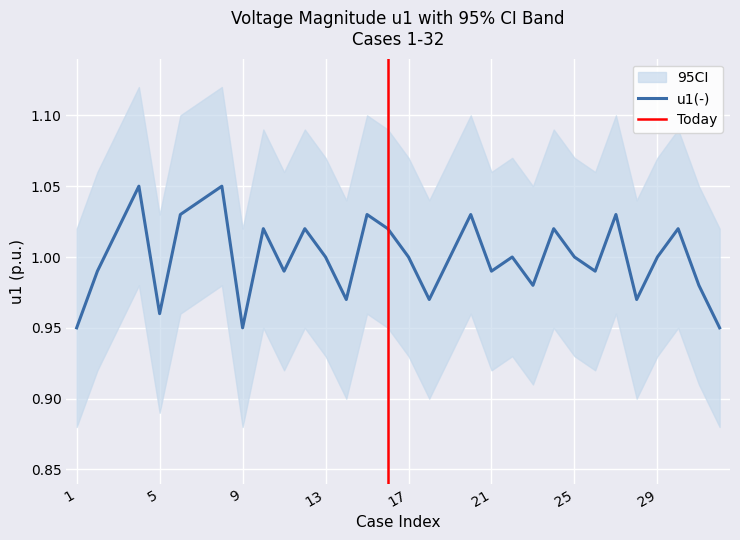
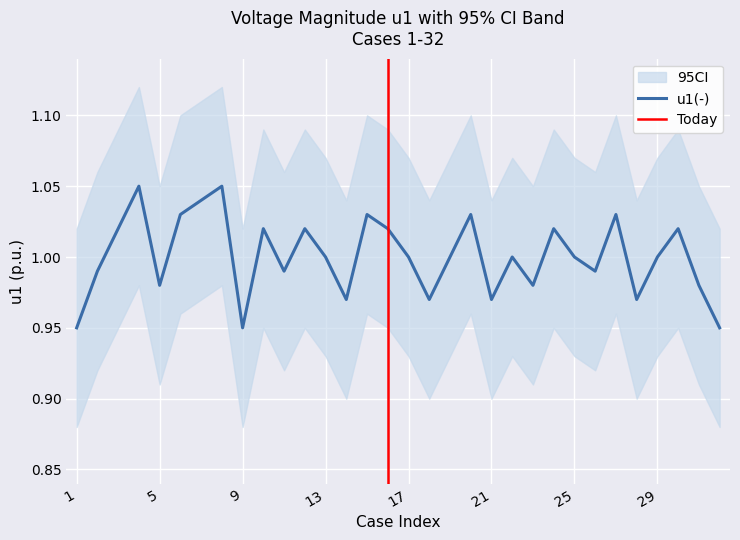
u1(-), 5: 0.96 -> 0.98
u1(-), 21: 0.99 -> 0.97
